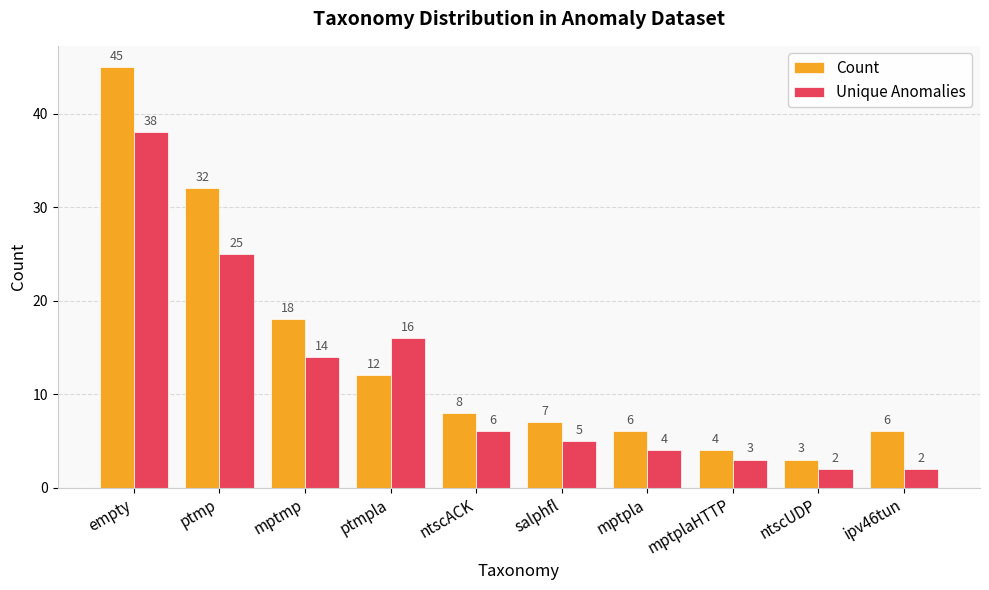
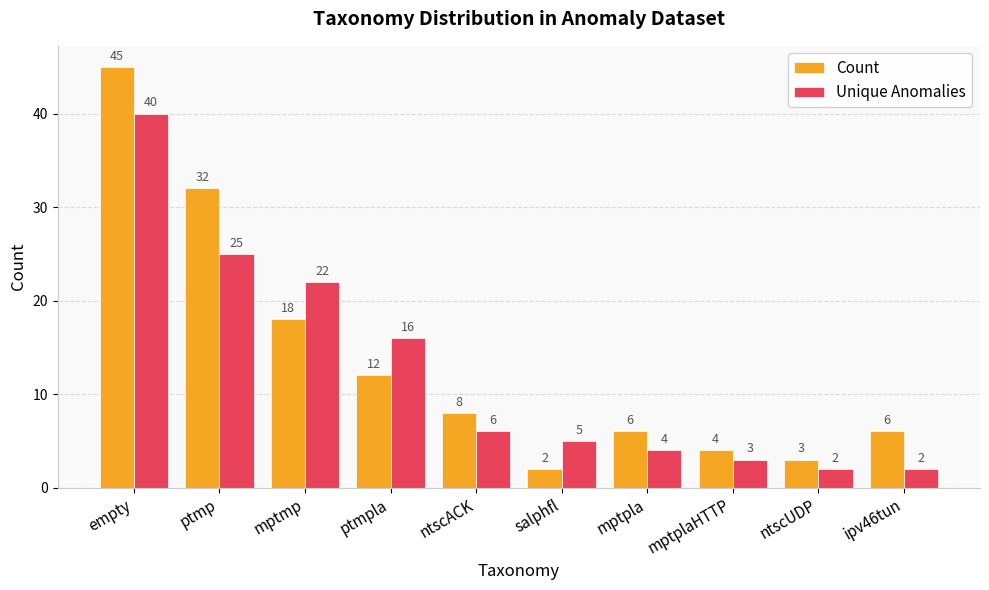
Unique Anomalies, empty: 38 -> 40
Unique Anomalies, mptmp: 14 -> 22
Count, salphfl: 7 -> 2
